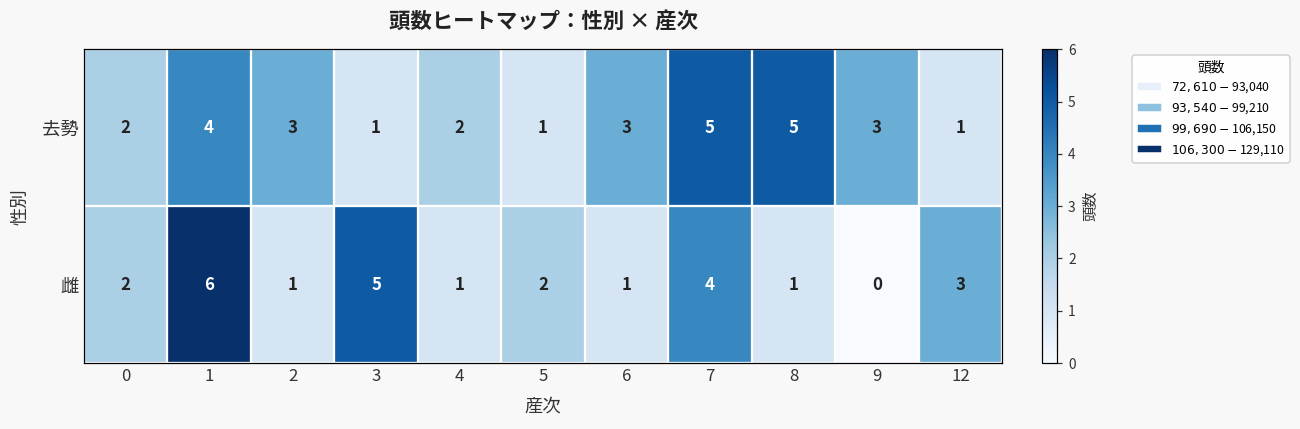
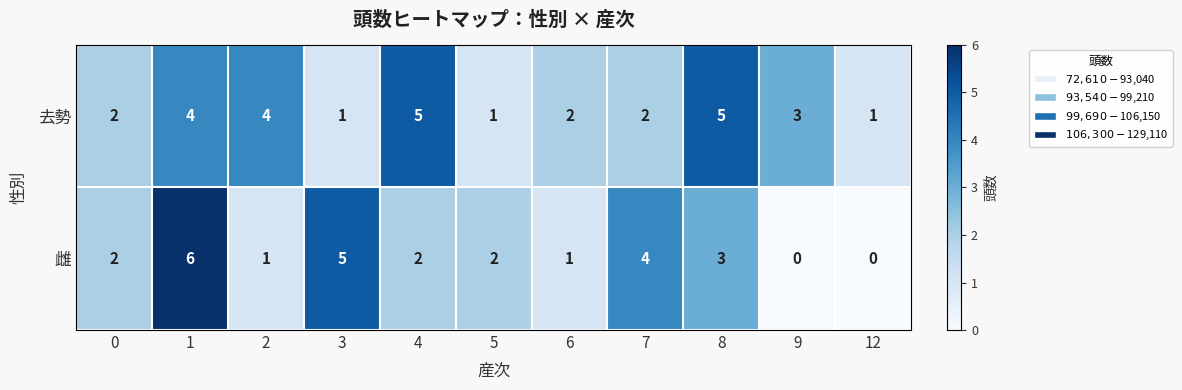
去勢, 2: 3 -> 4
去勢, 4: 2 -> 5
去勢, 6: 3 -> 2
去勢, 7: 5 -> 2
雌, 4: 1 -> 2
雌, 8: 1 -> 3
雌, 12: 3 -> 0
